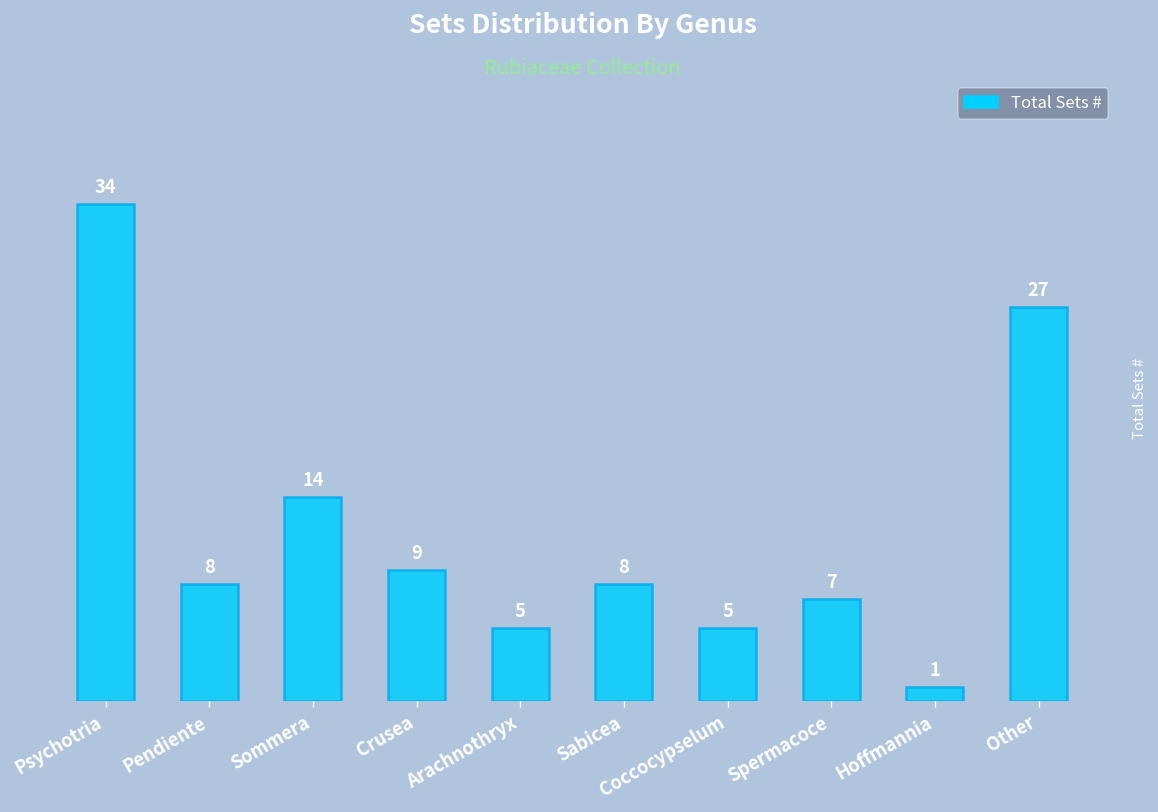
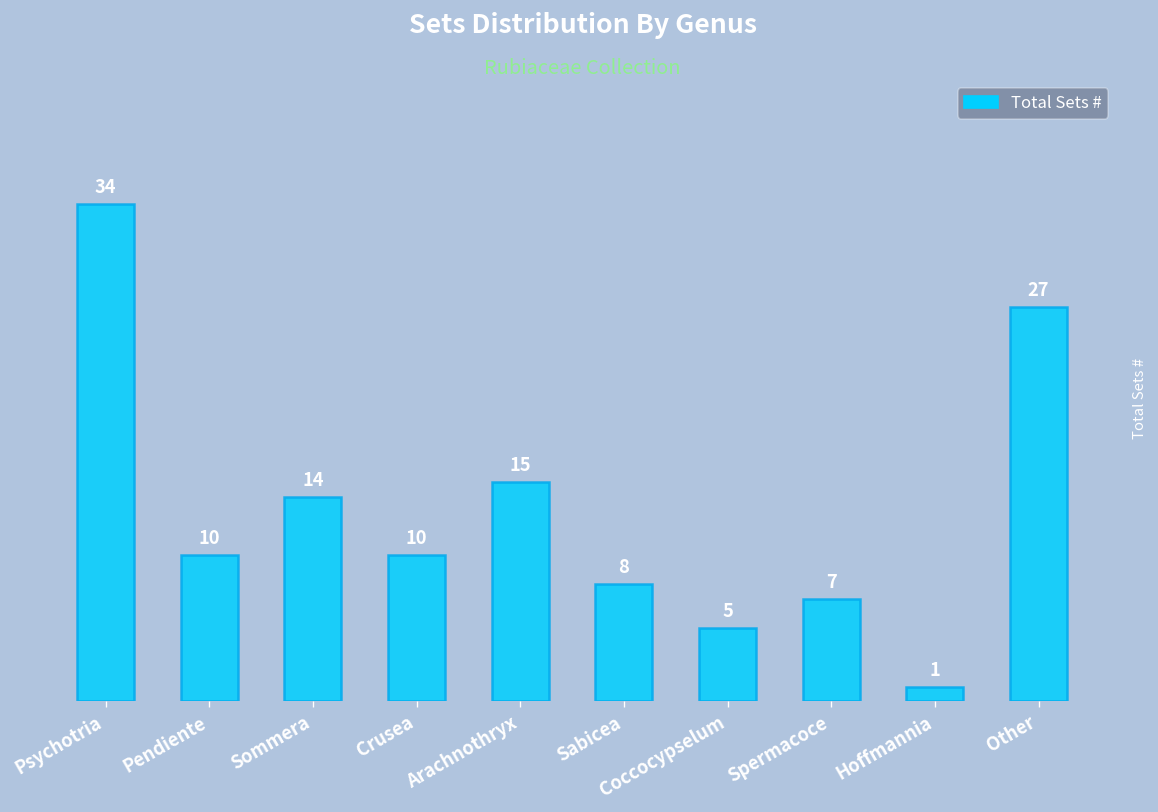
Pendiente: 8 -> 10
Crusea: 9 -> 10
Arachnothryx: 5 -> 15
